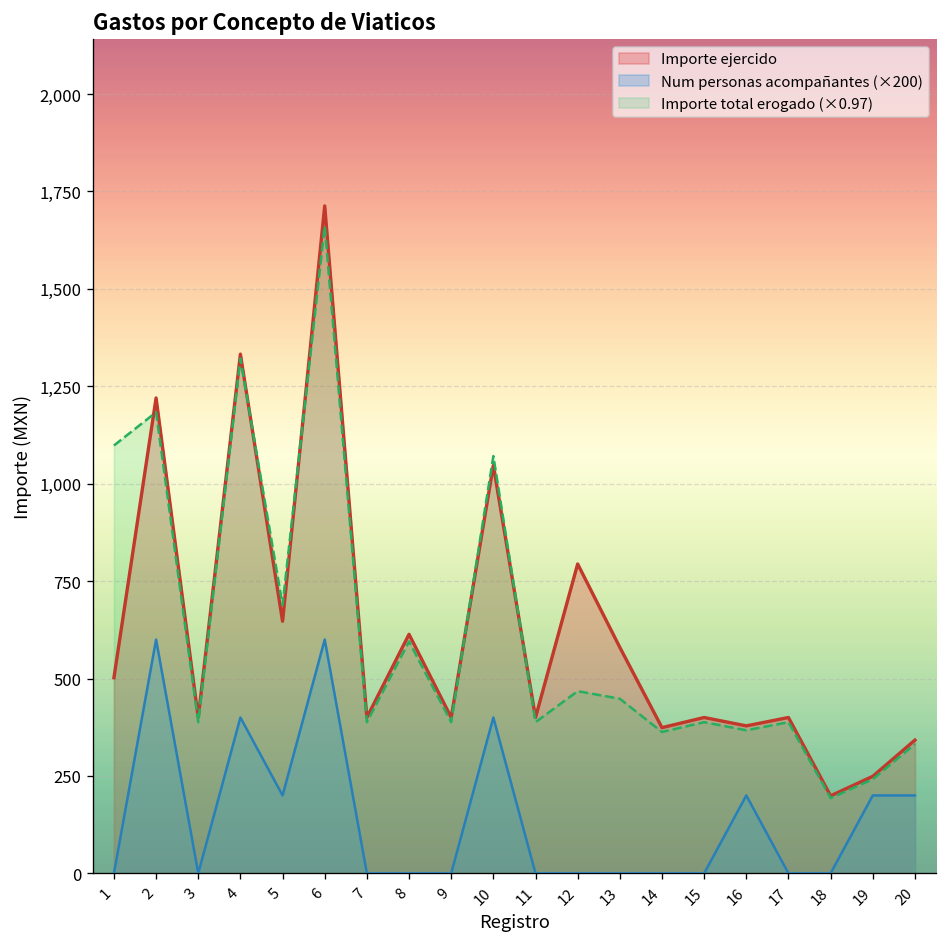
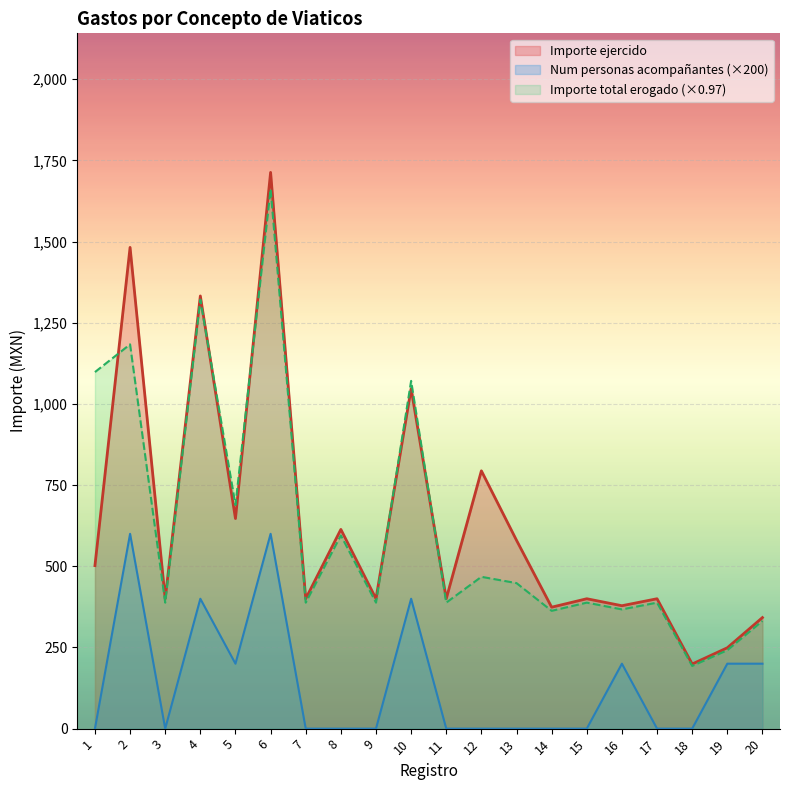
Importe ejercido, 2: 1,220 -> 1,480
